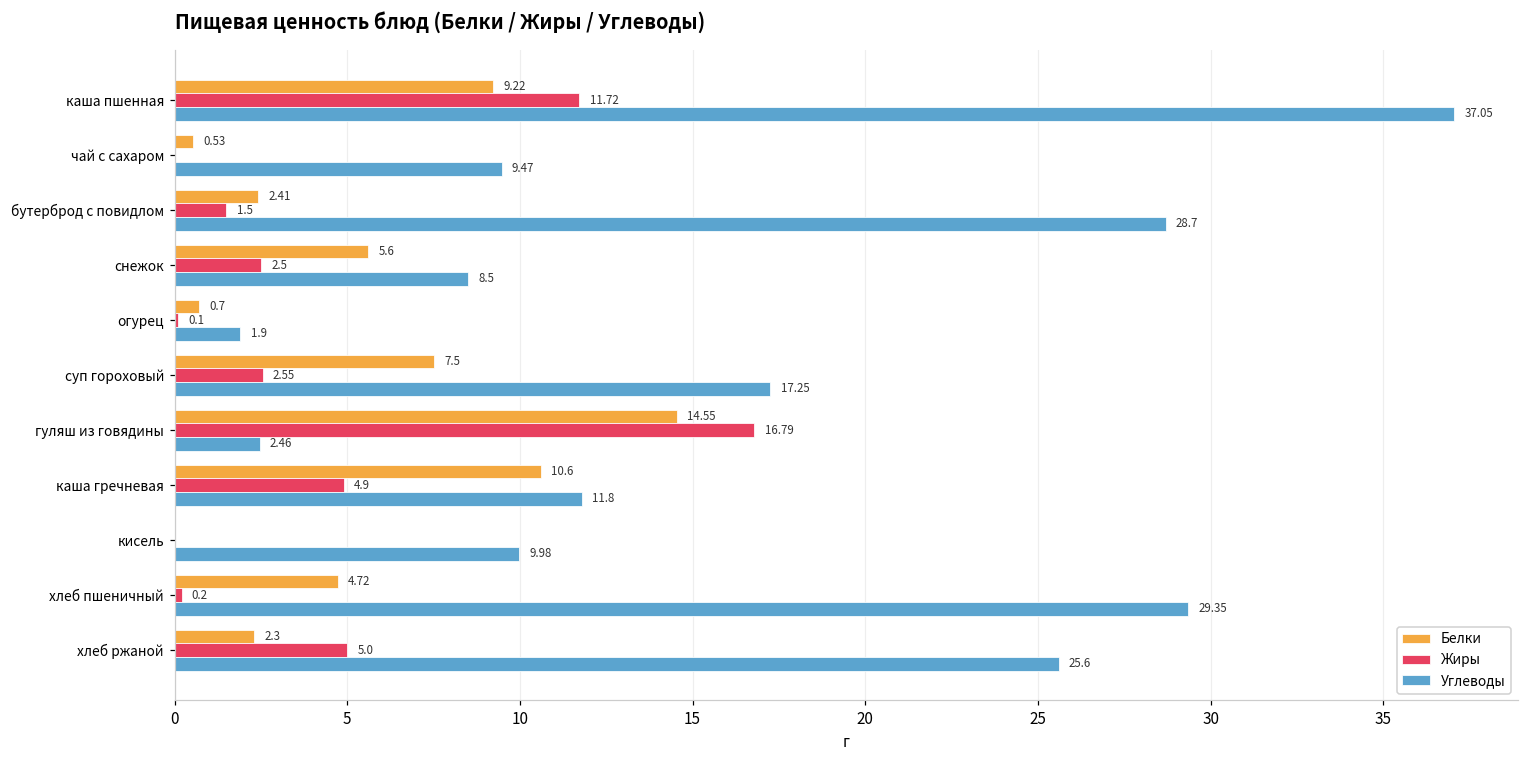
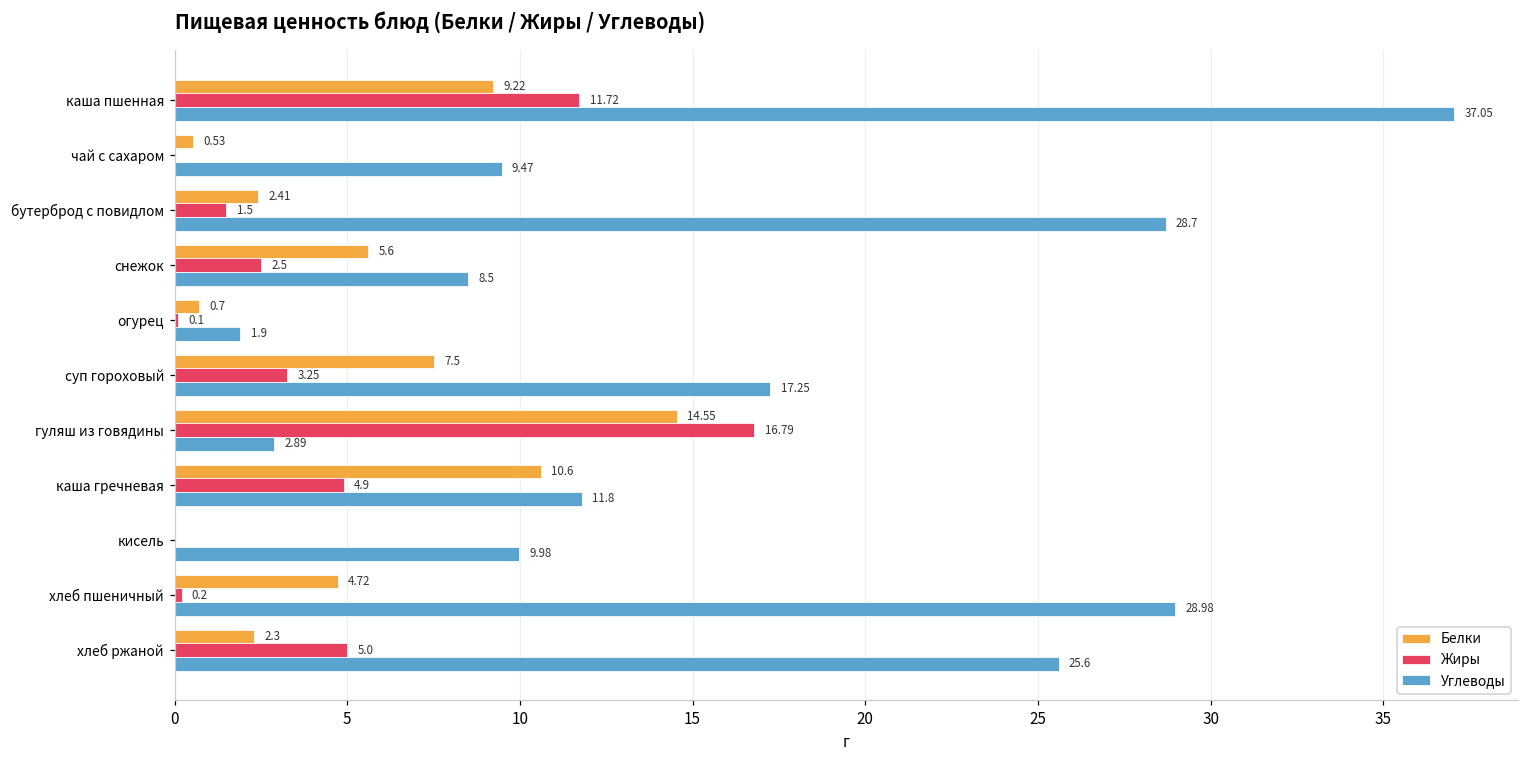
Жиры, суп гороховый: 2.55 -> 3.25
Углеводы, гуляш из говядины: 2.46 -> 2.89
Углеводы, хлеб пшеничный: 29.35 -> 28.98
